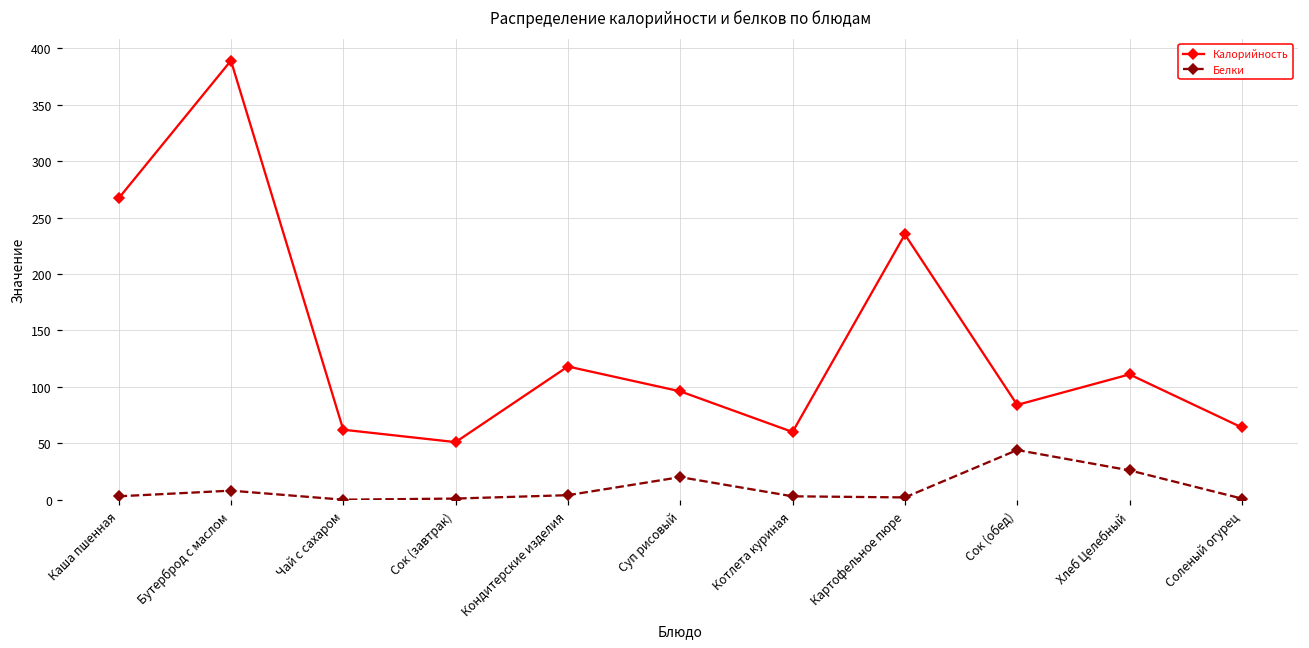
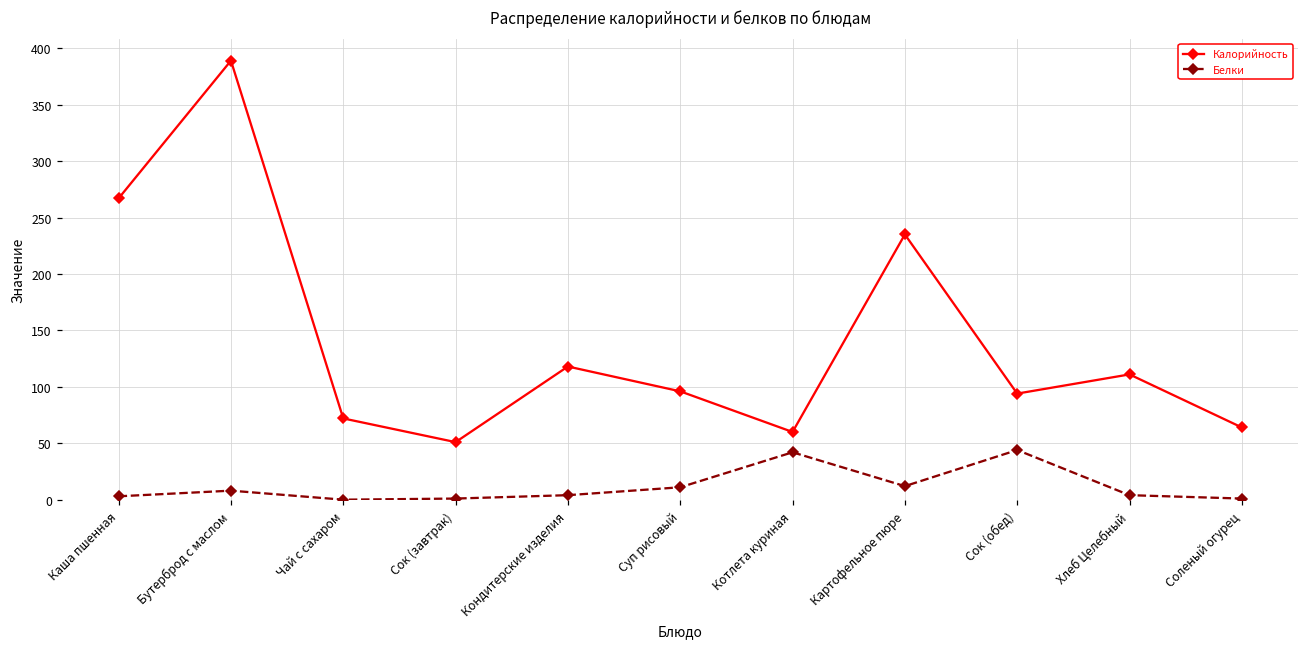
Калорийность, Чай с сахаром: 62 -> 72
Белки, Суп рисовый: 20 -> 11
Белки, Котлета куриная: 3 -> 42
Белки, Картофельное пюре: 2 -> 12
Калорийность, Сок (обед): 84 -> 94
Белки, Хлеб Целебный: 26 -> 4
